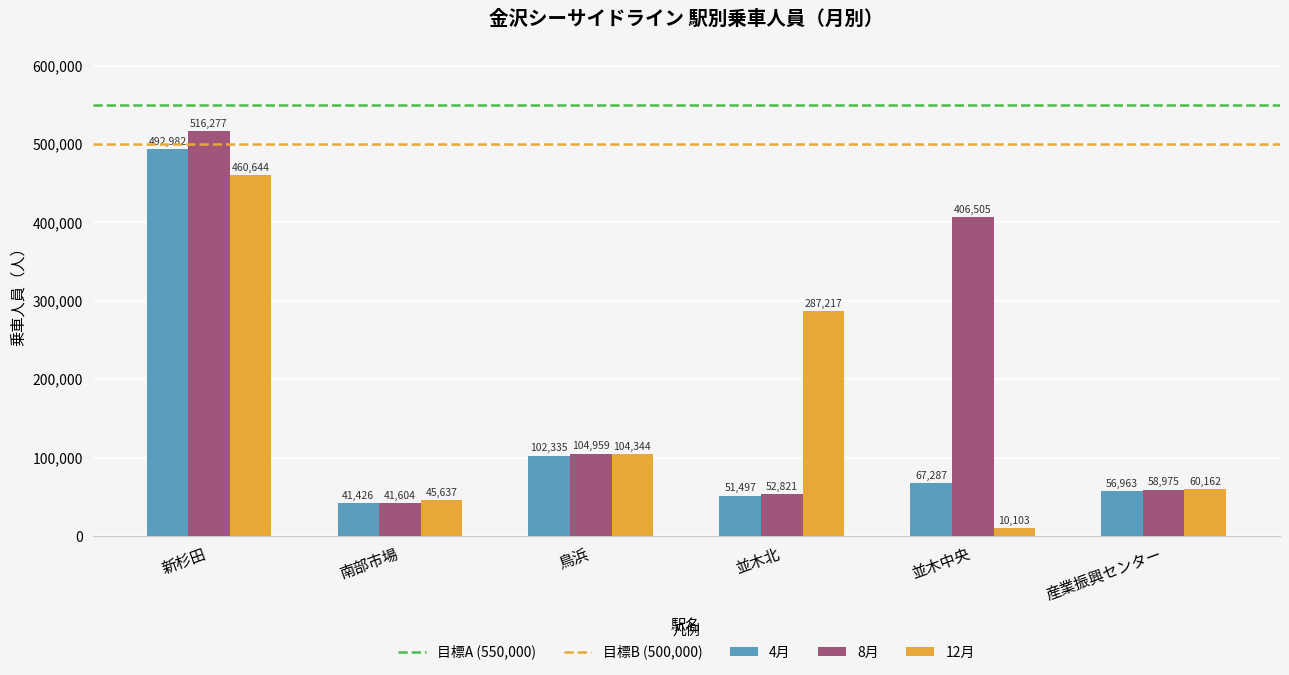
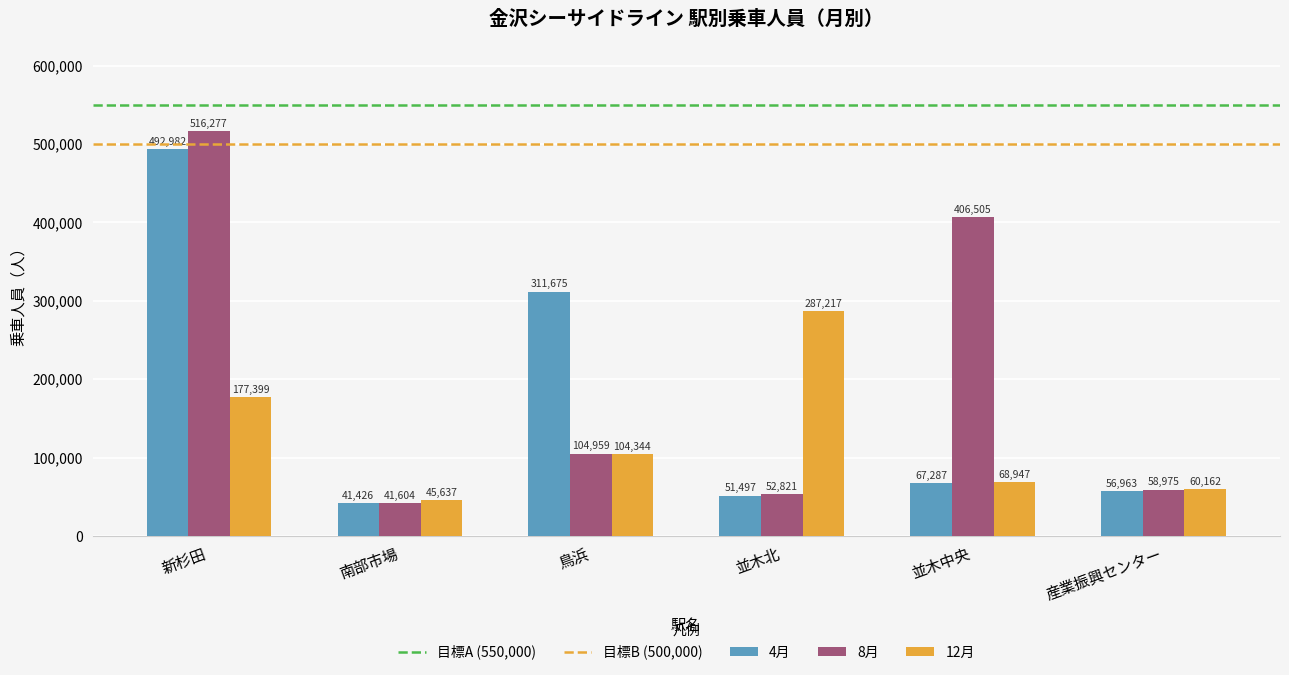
12月, 新杉田: 460,644 -> 177,399
4月, 鳥浜: 102,335 -> 311,675
12月, 並木中央: 10,103 -> 68,947
